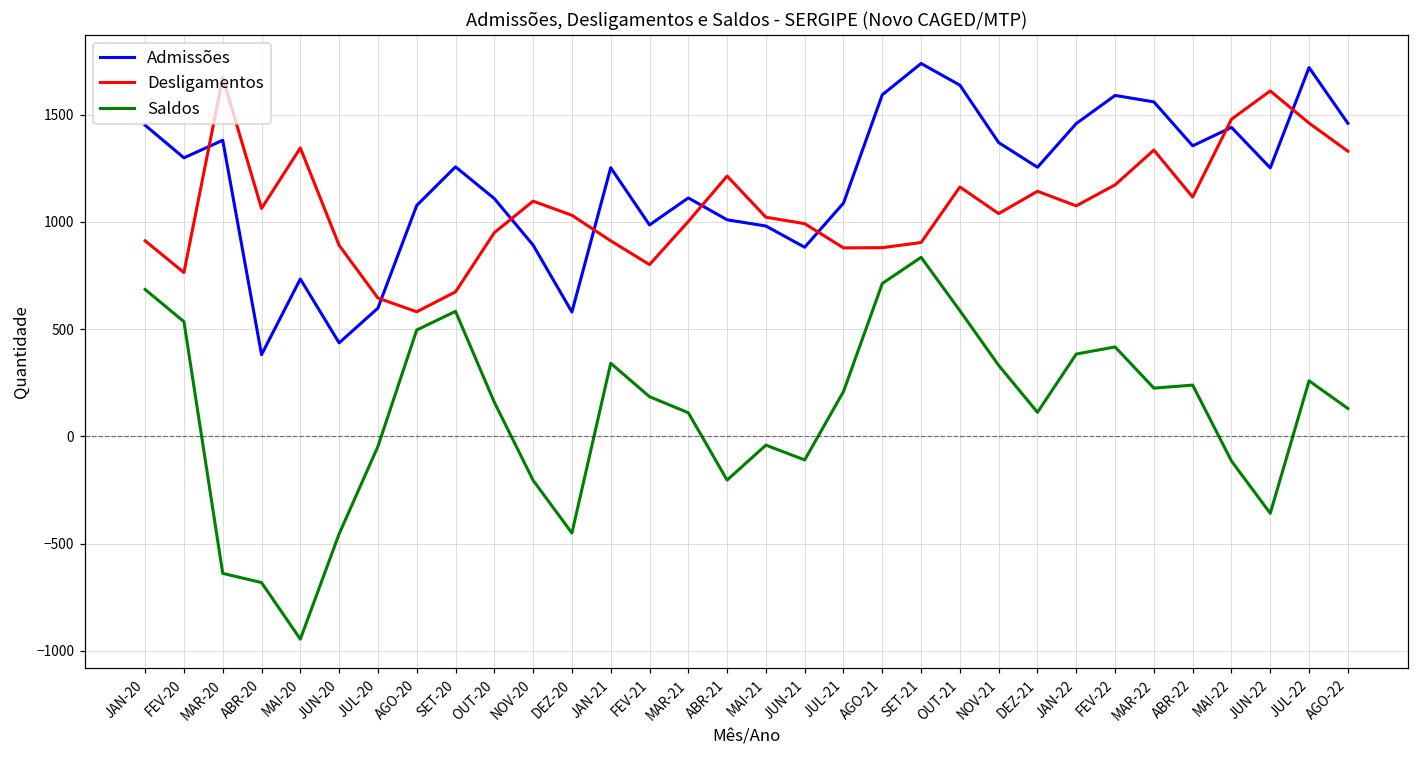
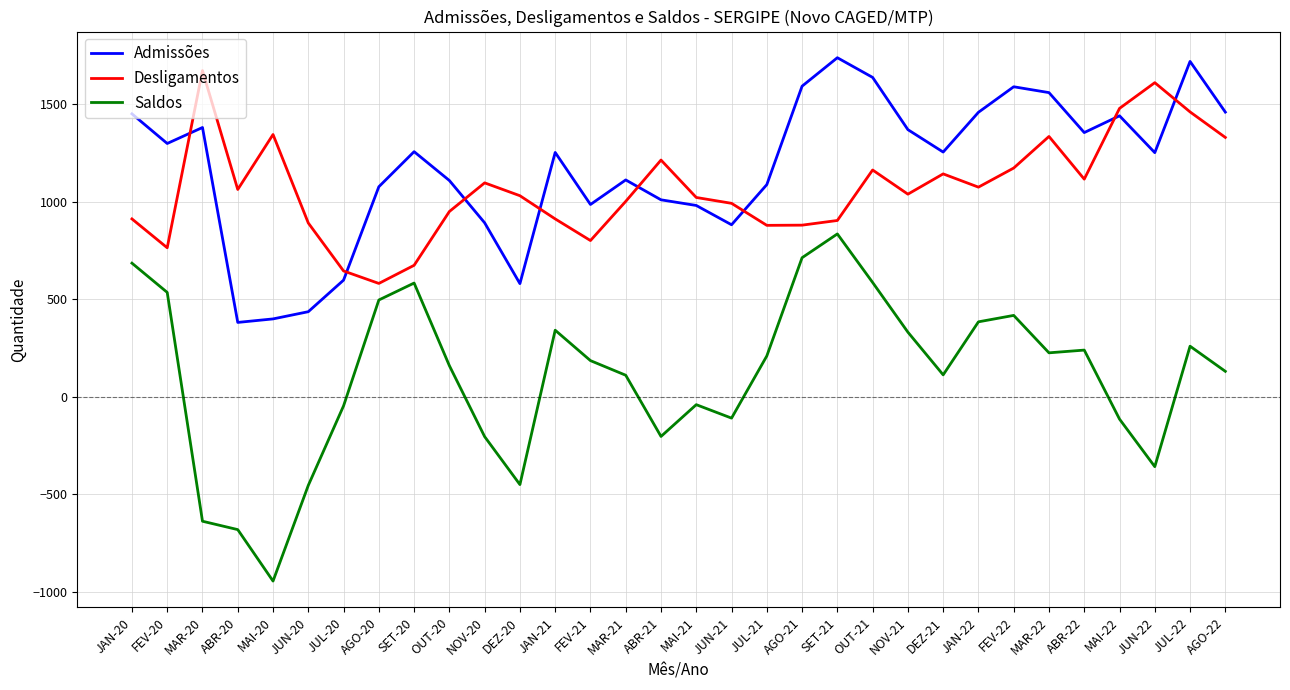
Admissões, MAI-20: 730 -> 400
